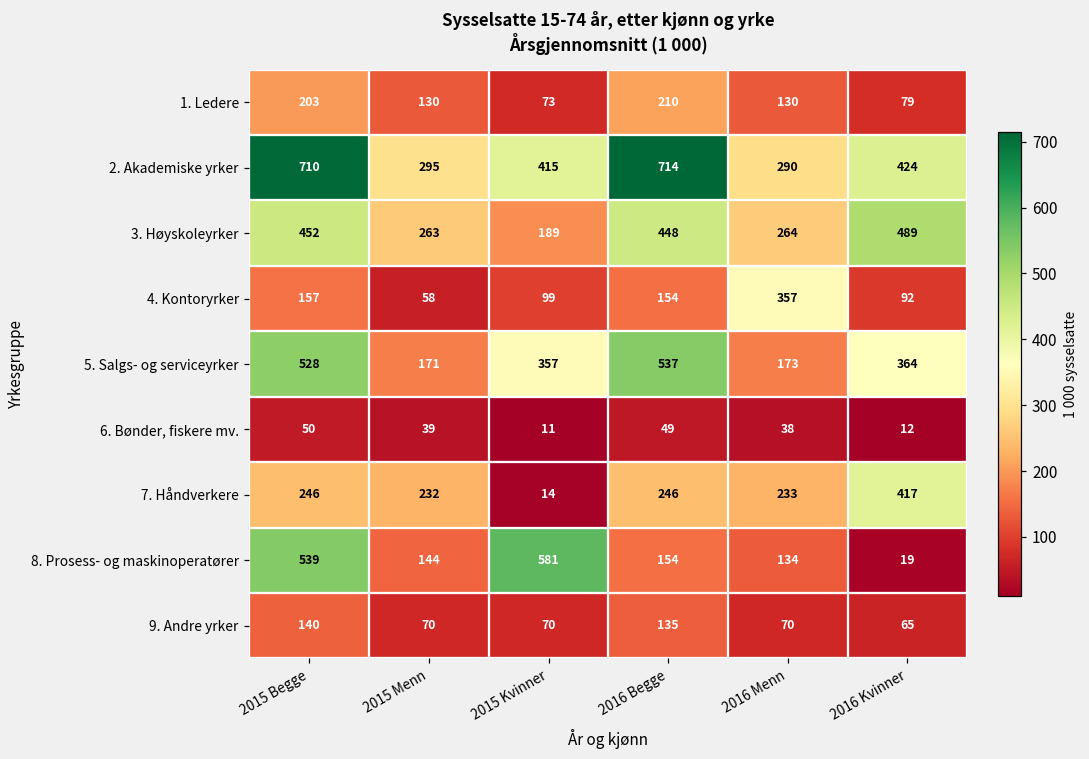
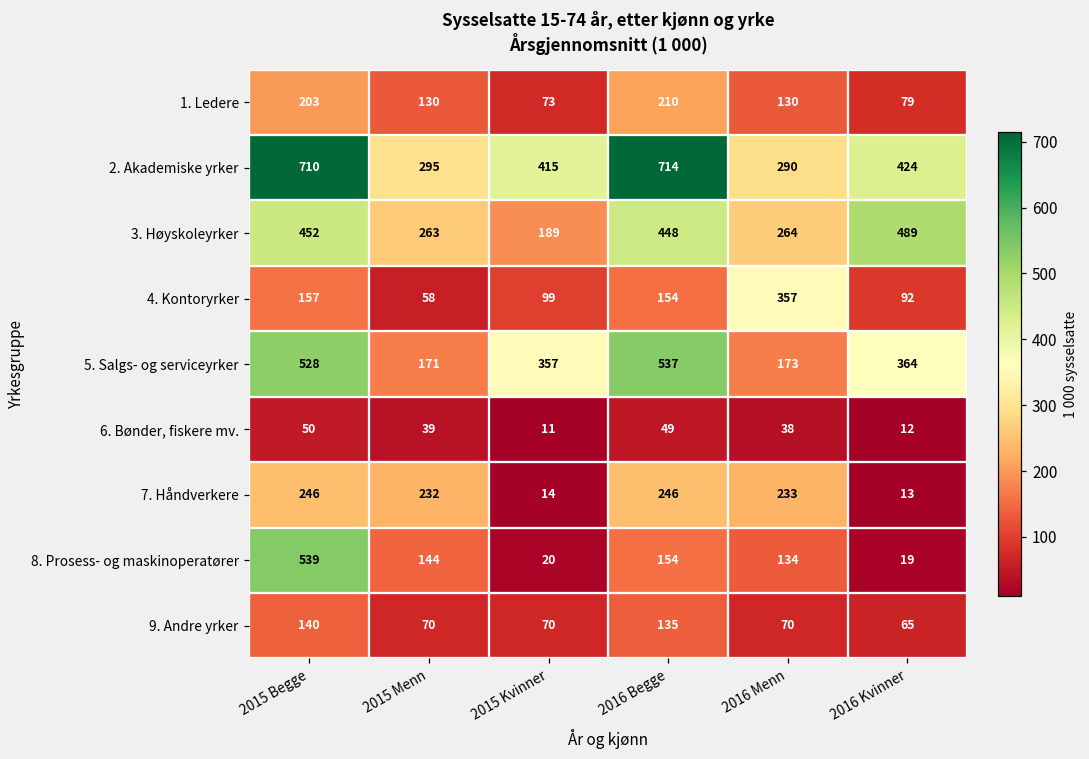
7. Håndverkere, 2016 Kvinner: 417 -> 13
8. Prosess- og maskinoperatører, 2015 Kvinner: 581 -> 20
